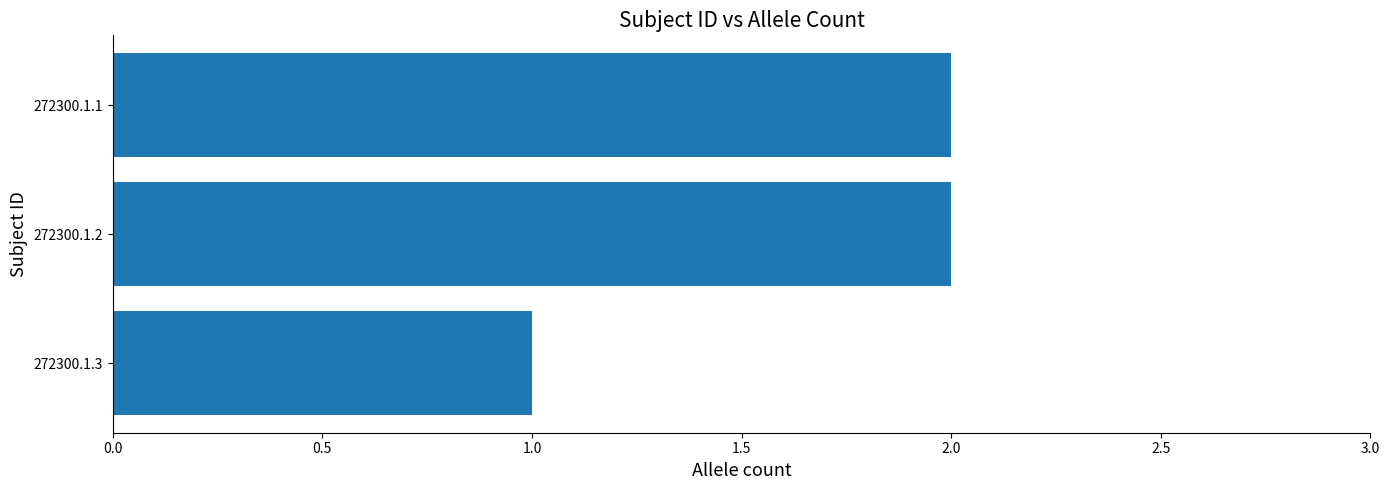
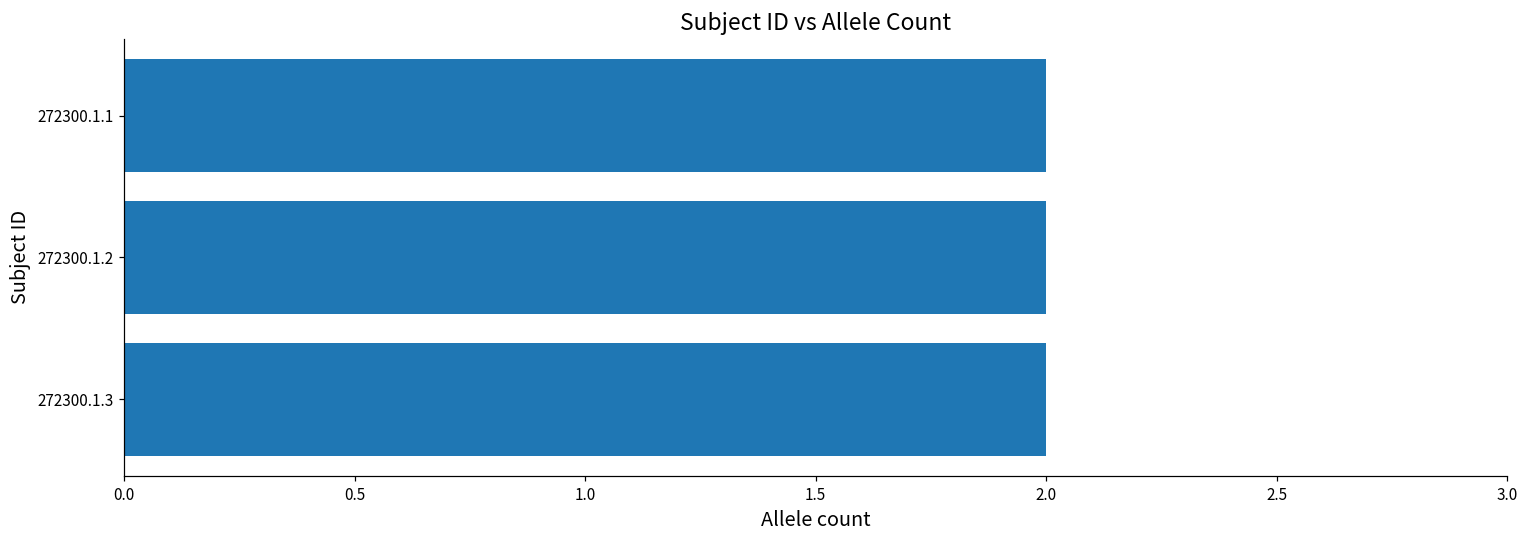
272300.1.3: 1 -> 2
